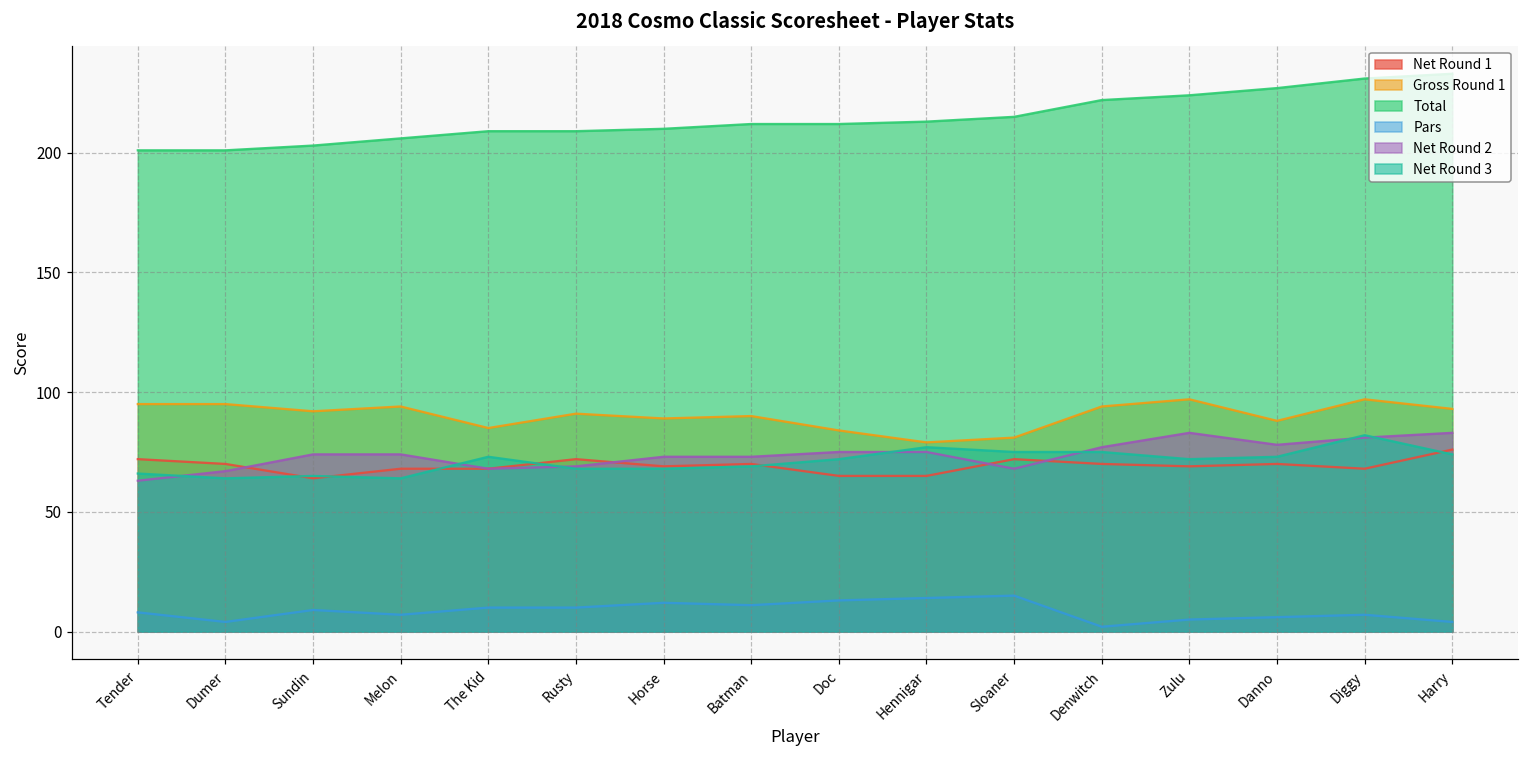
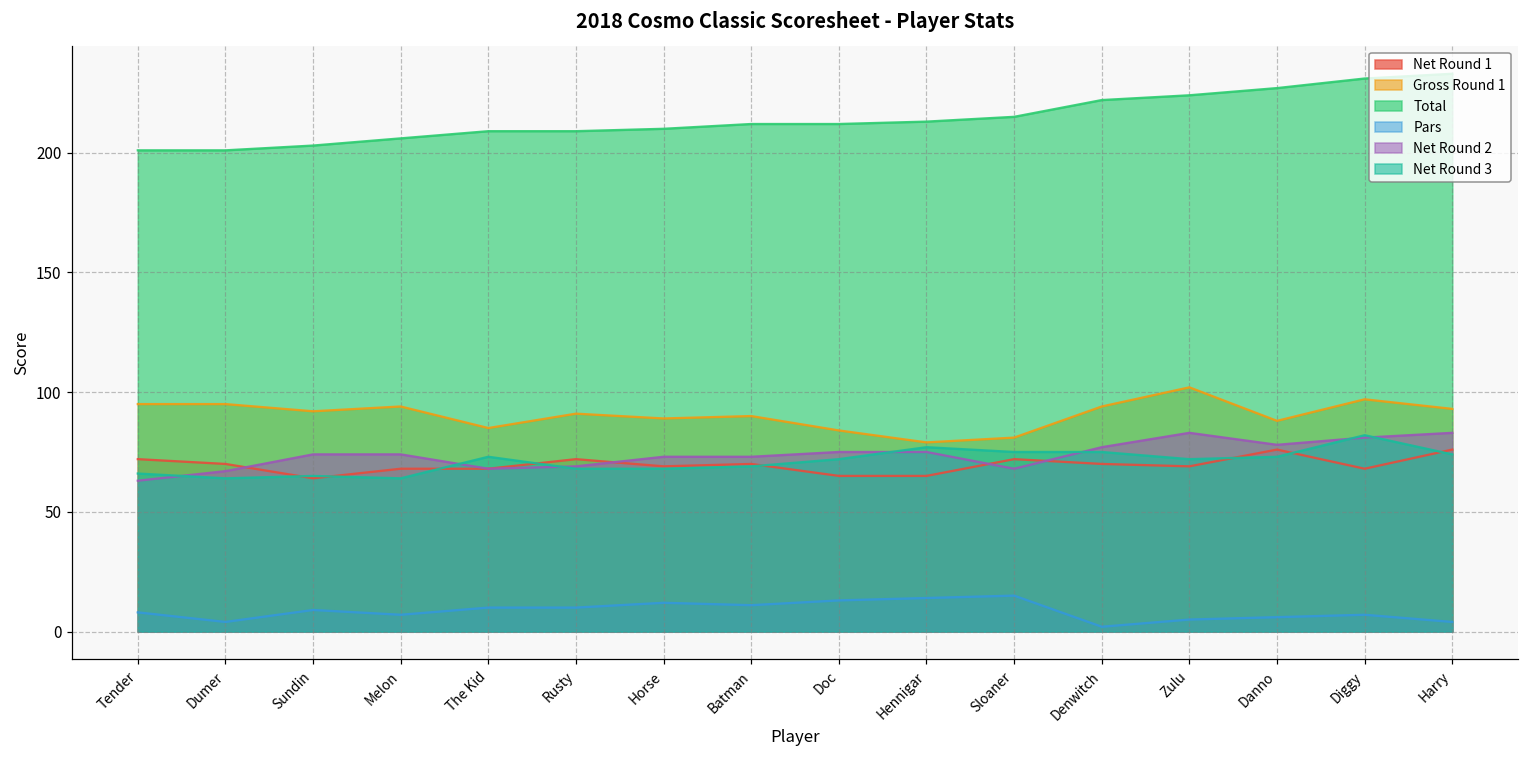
Gross Round 1, Zulu: 97 -> 102
Net Round 1, Danno: 70 -> 76
